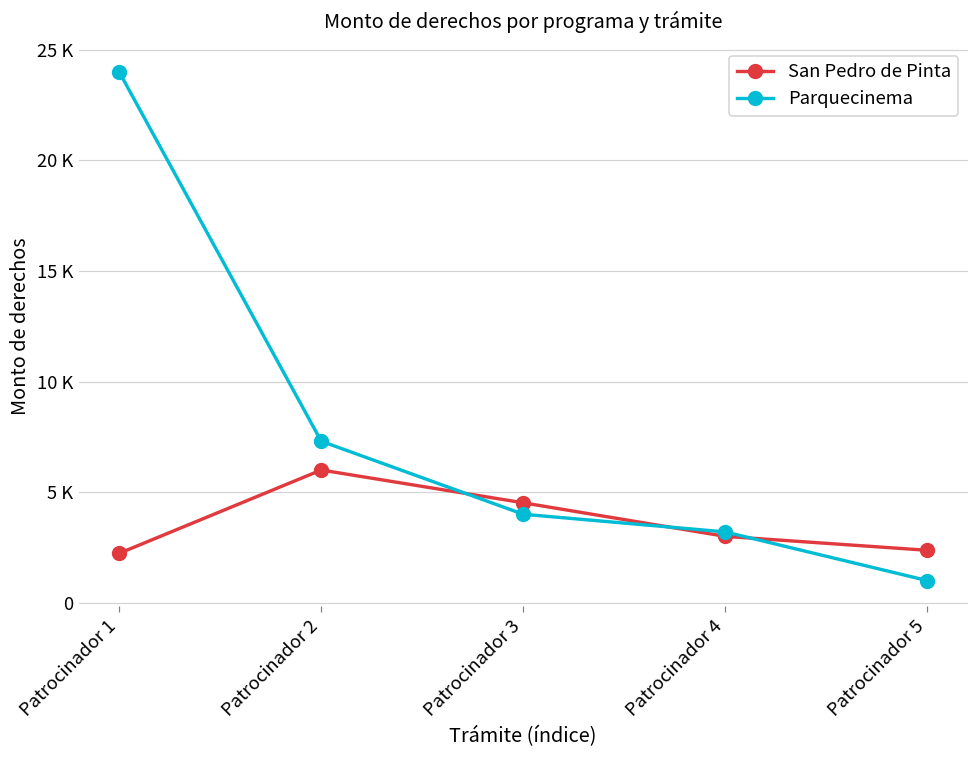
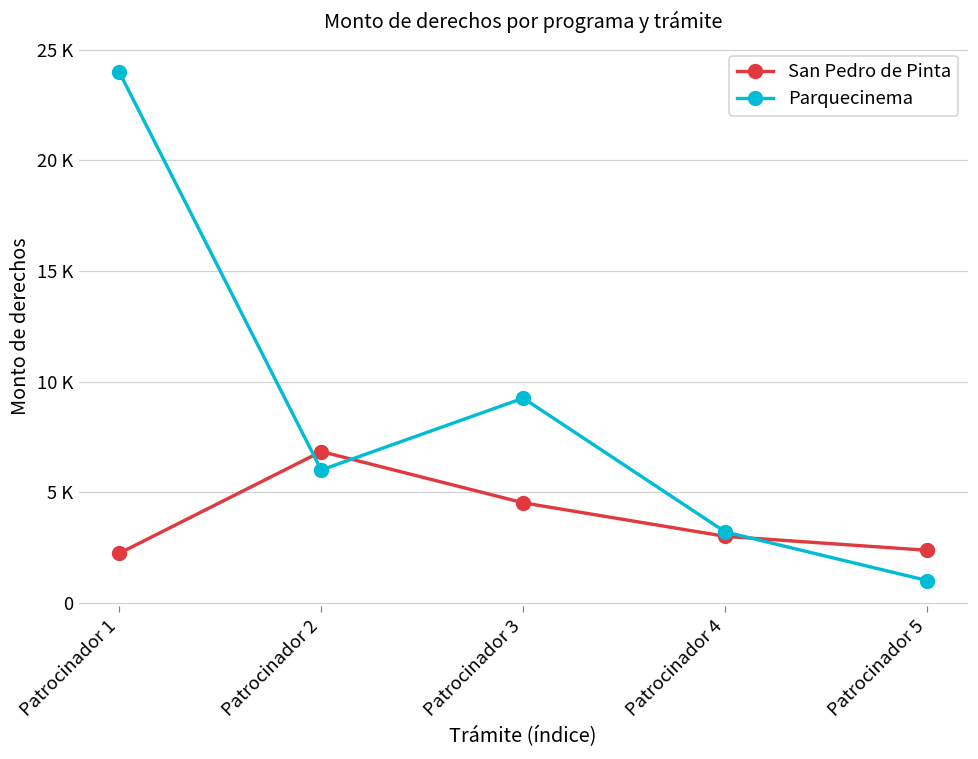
San Pedro de Pinta, Patrocinador 2: 6000 -> 6800
Parquecinema, Patrocinador 2: 7300 -> 6000
Parquecinema, Patrocinador 3: 4000 -> 9200
